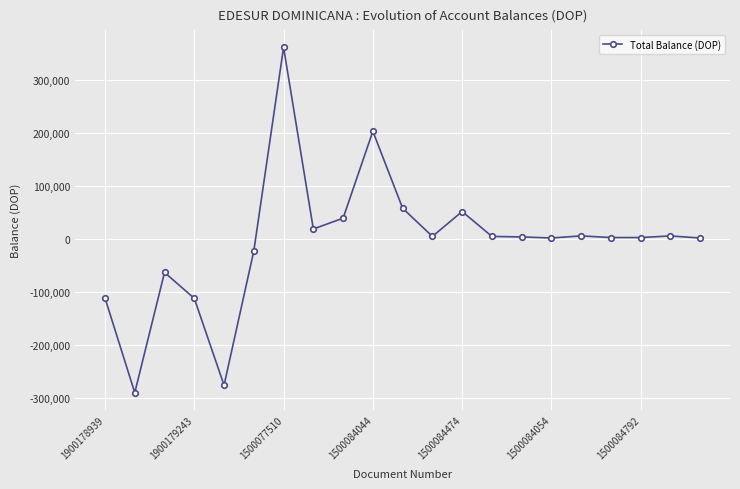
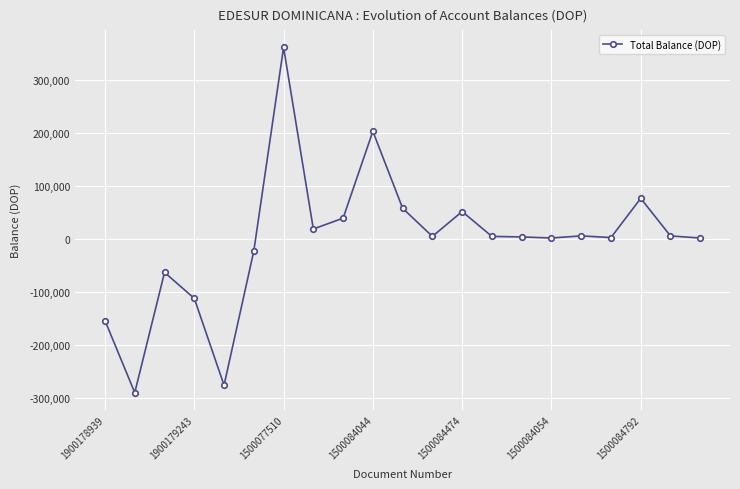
1900178939: -110,000 -> -150,000
1500084792: 0 -> 80,000
